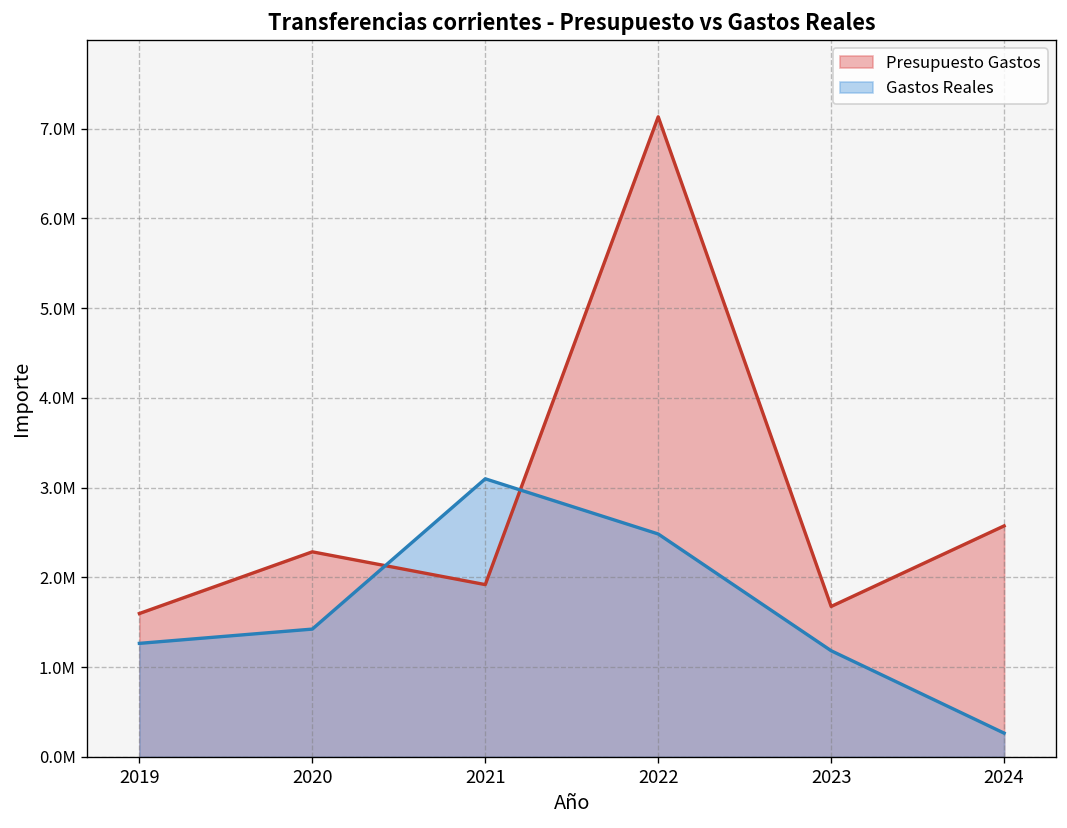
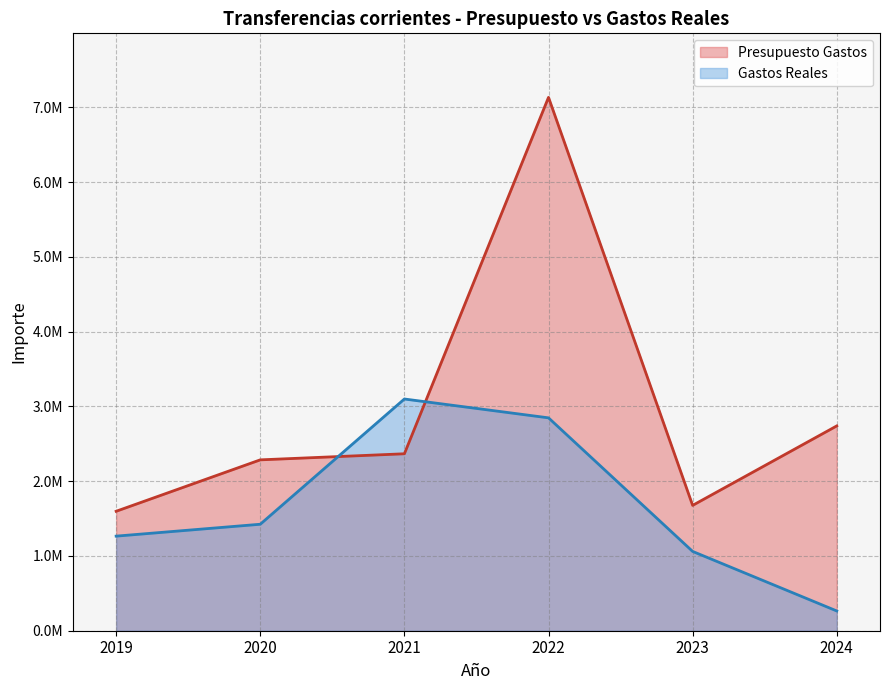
Presupuesto Gastos, 2021: 1900000 -> 2400000
Gastos Reales, 2022: 2500000 -> 2800000
Gastos Reales, 2023: 1200000 -> 1100000
Presupuesto Gastos, 2024: 2600000 -> 2700000
